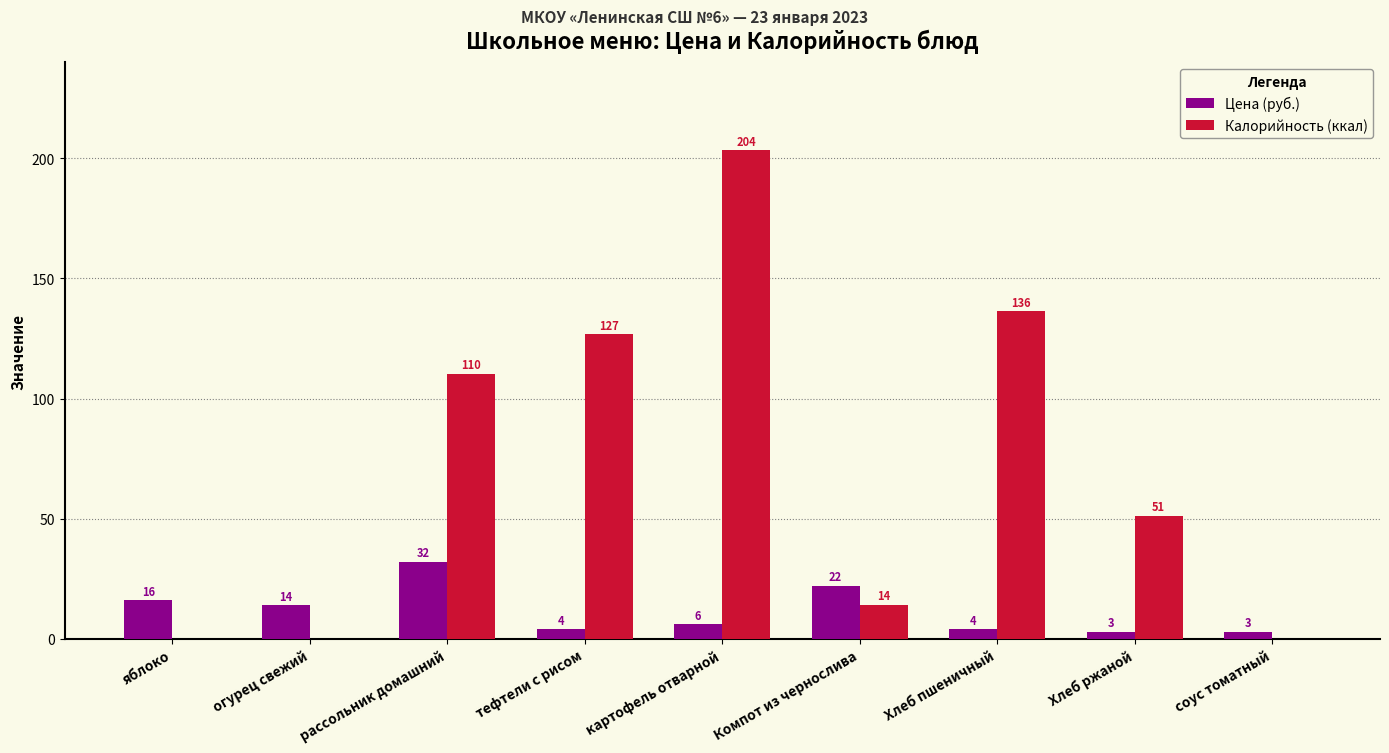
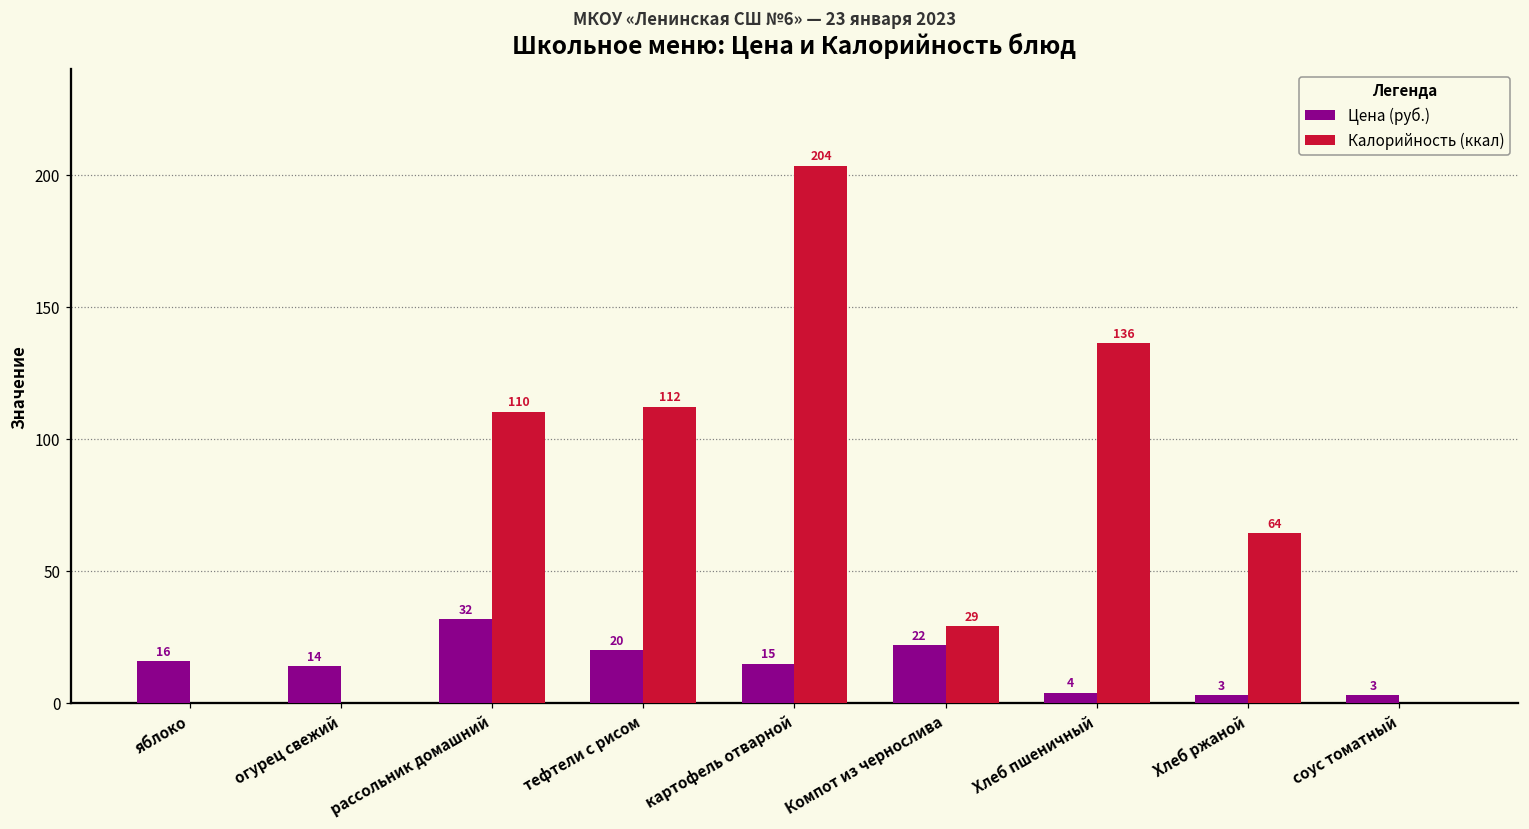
Цена (руб.), тефтели с рисом: 4 -> 20
Калорийность (ккал), тефтели с рисом: 127 -> 112
Цена (руб.), картофель отварной: 6 -> 15
Калорийность (ккал), Компот из чернослива: 14 -> 29
Калорийность (ккал), Хлеб ржаной: 51 -> 64
